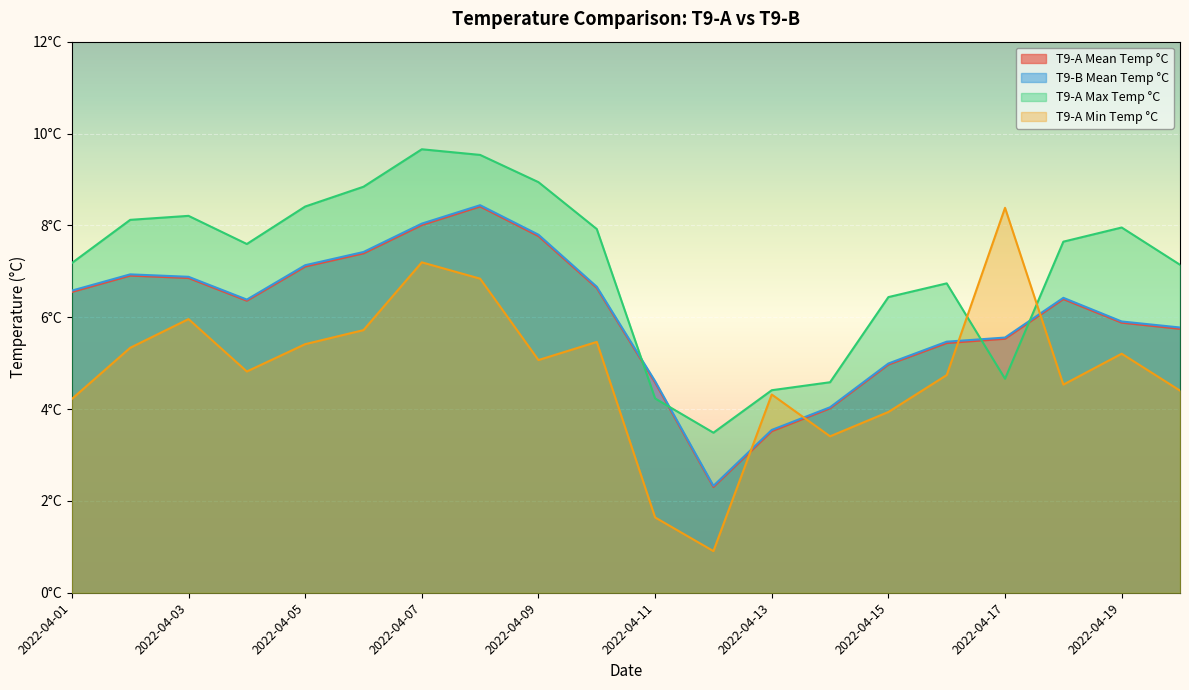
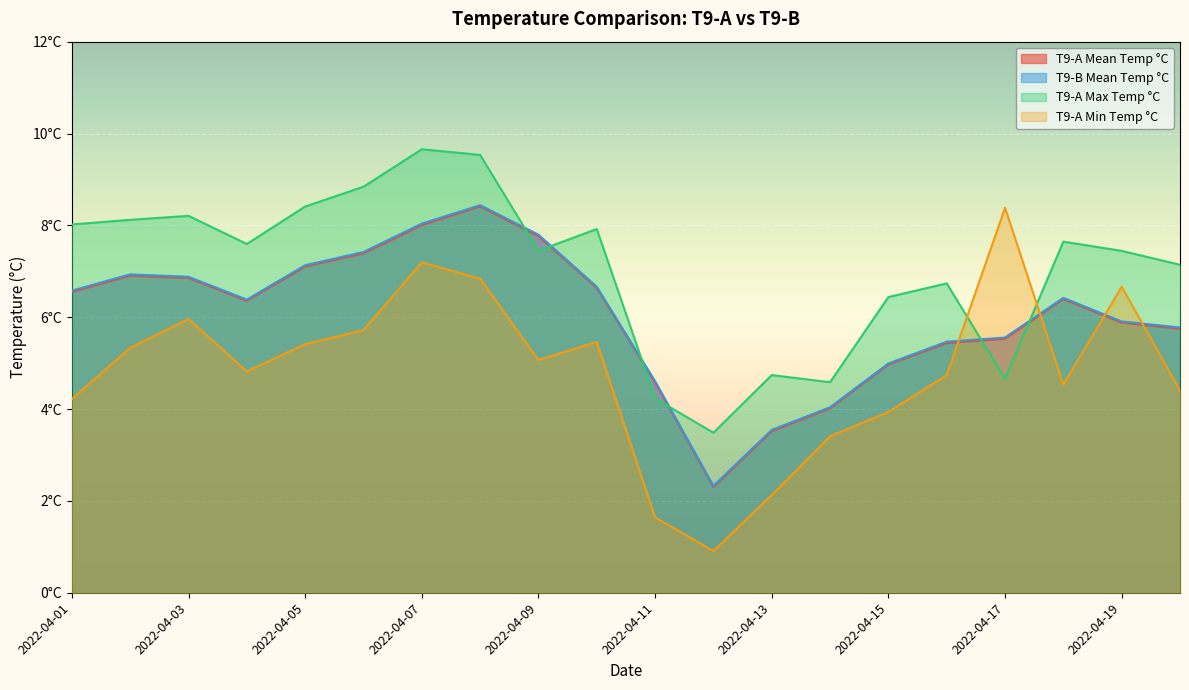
T9-A Max Temp °C, 2022-04-01: 7.2°C -> 8.0°C
T9-A Max Temp °C, 2022-04-09: 8.9°C -> 7.4°C
T9-A Max Temp °C, 2022-04-13: 4.4°C -> 4.7°C
T9-A Min Temp °C, 2022-04-13: 4.3°C -> 2.1°C
T9-A Max Temp °C, 2022-04-19: 8.0°C -> 7.4°C
T9-A Min Temp °C, 2022-04-19: 5.2°C -> 6.7°C
